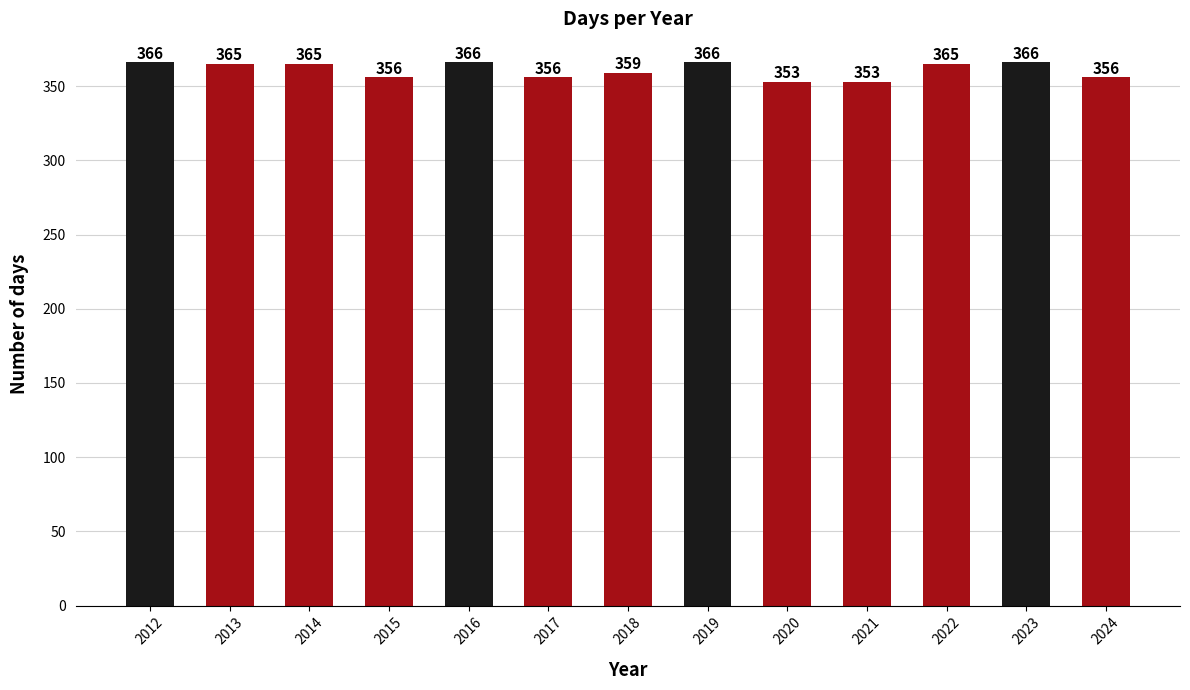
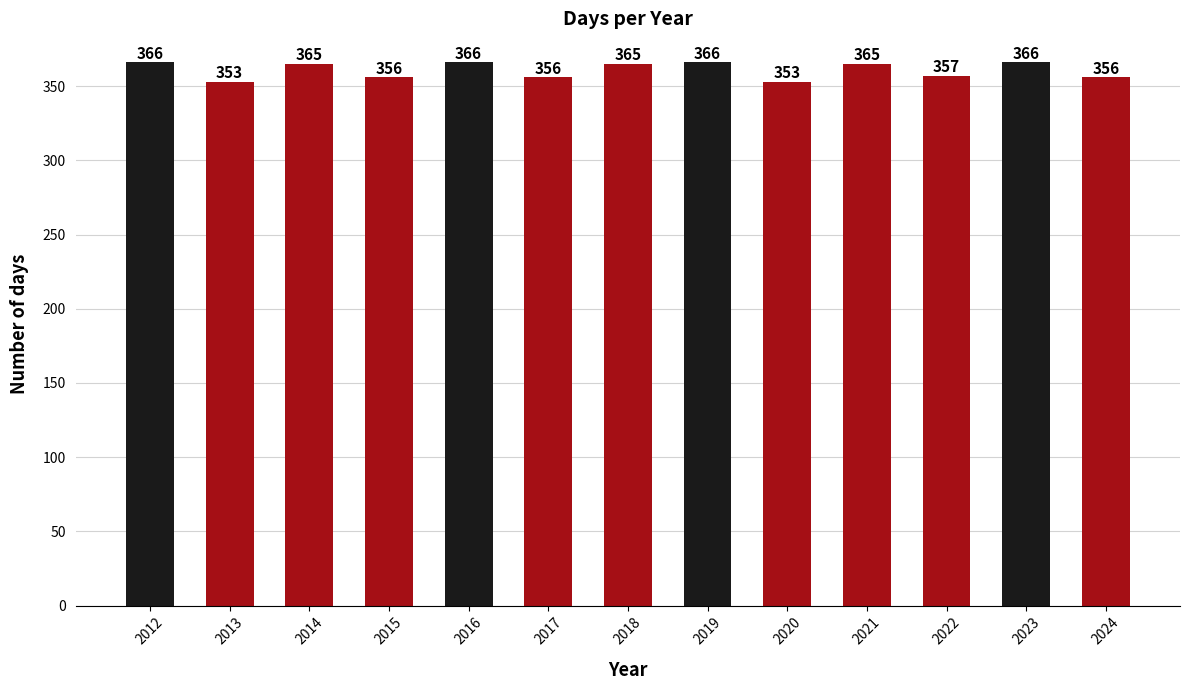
2013: 365 -> 353
2018: 359 -> 365
2021: 353 -> 365
2022: 365 -> 357
